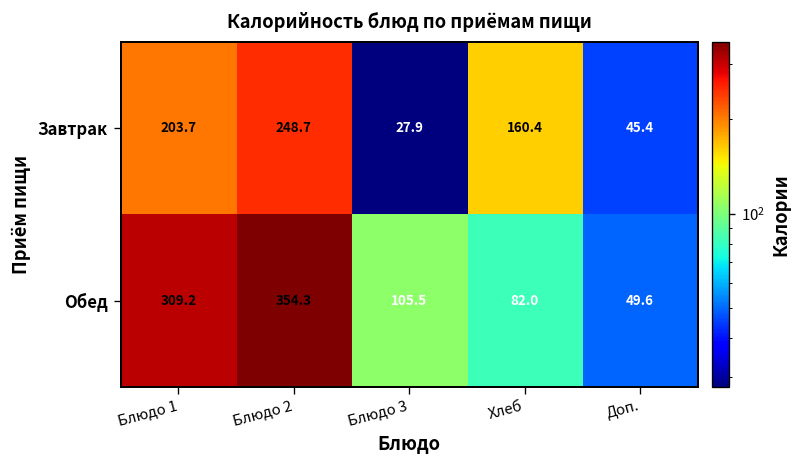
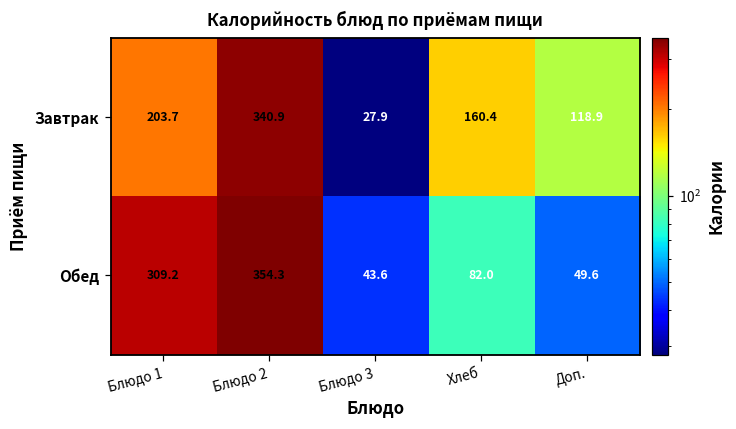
Завтрак, Блюдо 2: 248.7 -> 340.9
Завтрак, Доп.: 45.4 -> 118.9
Обед, Блюдо 3: 105.5 -> 43.6
